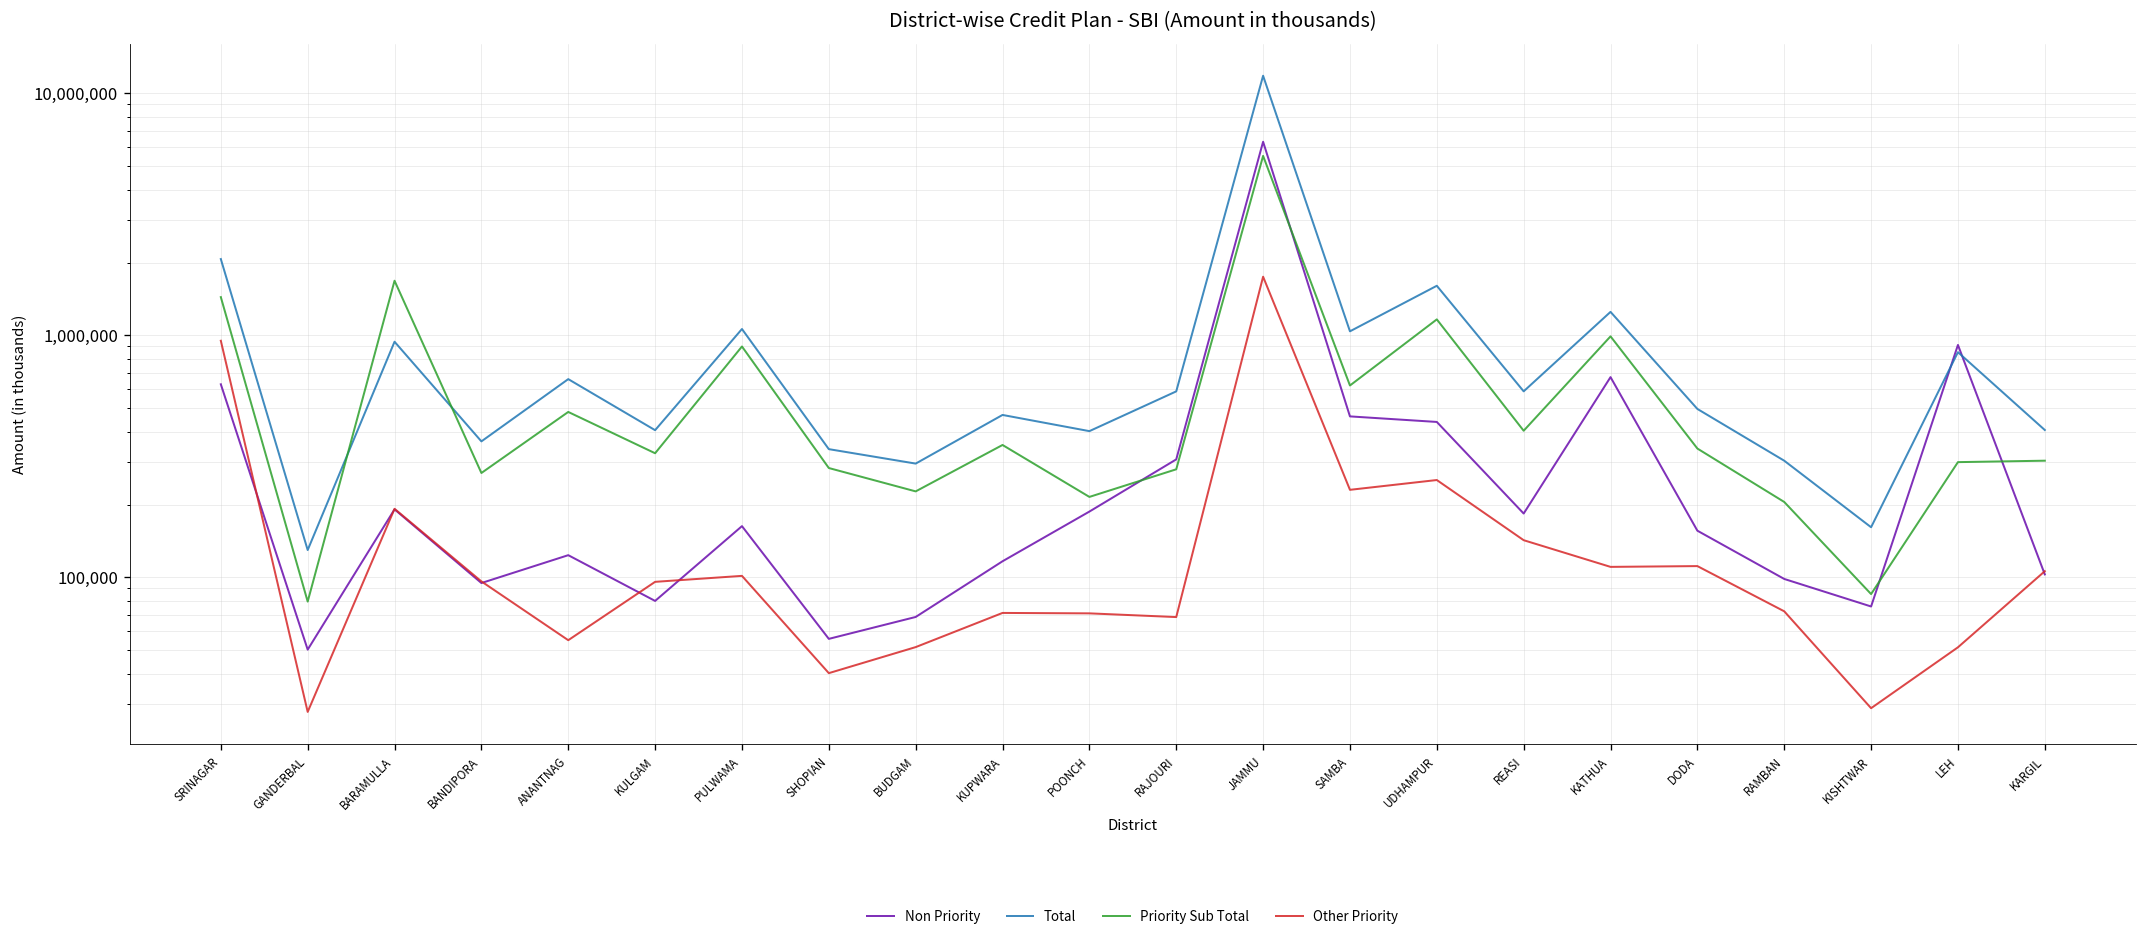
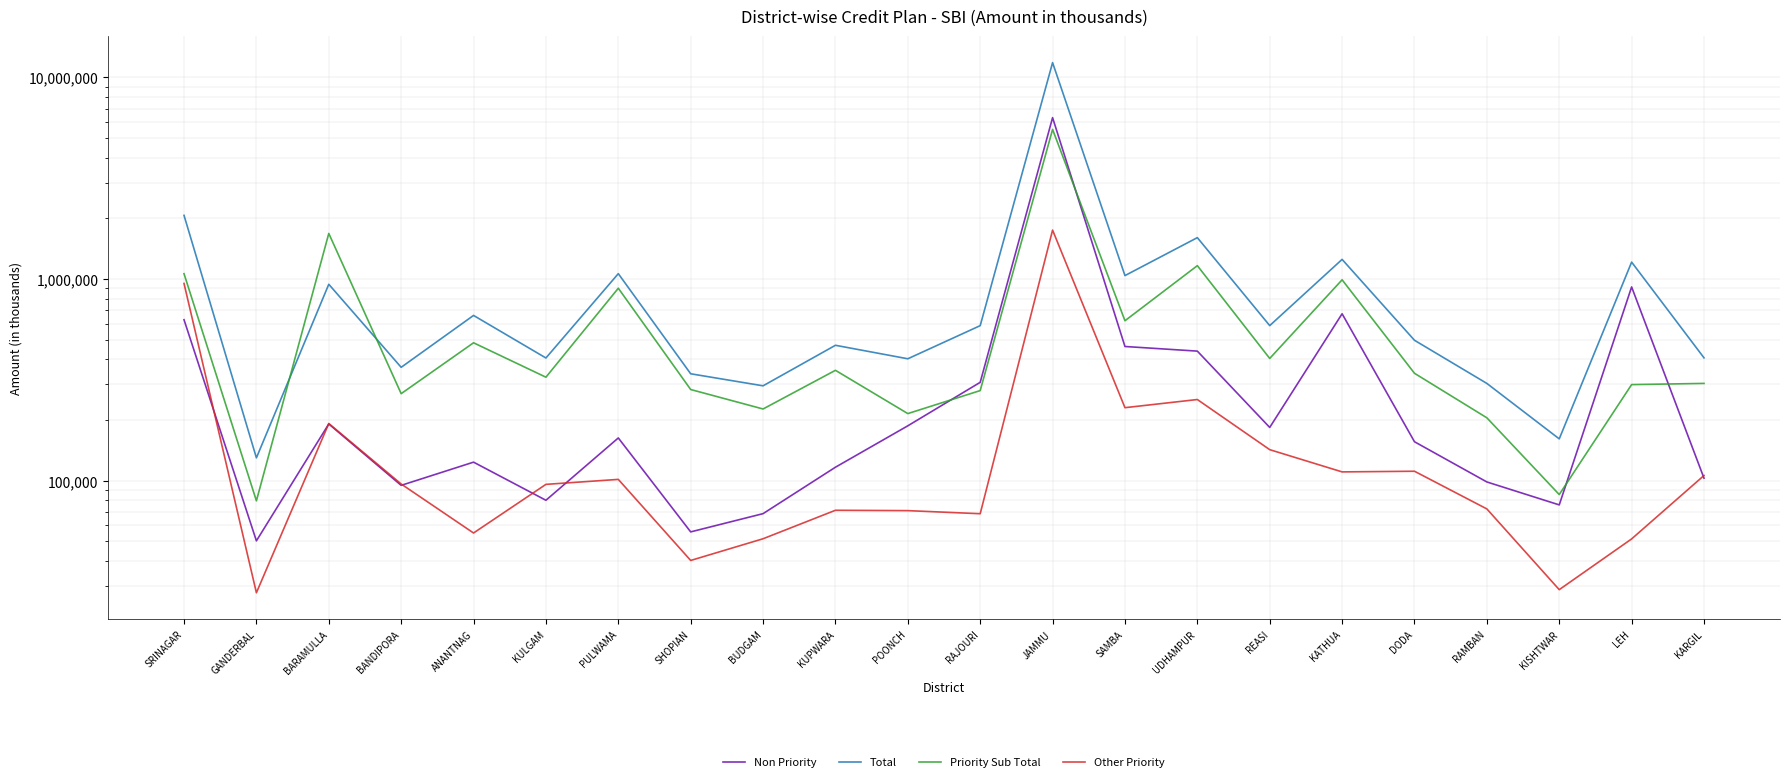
Priority Sub Total, SRINAGAR: 1,400,000 -> 1,100,000
Total, LEH: 850,000 -> 1,200,000
